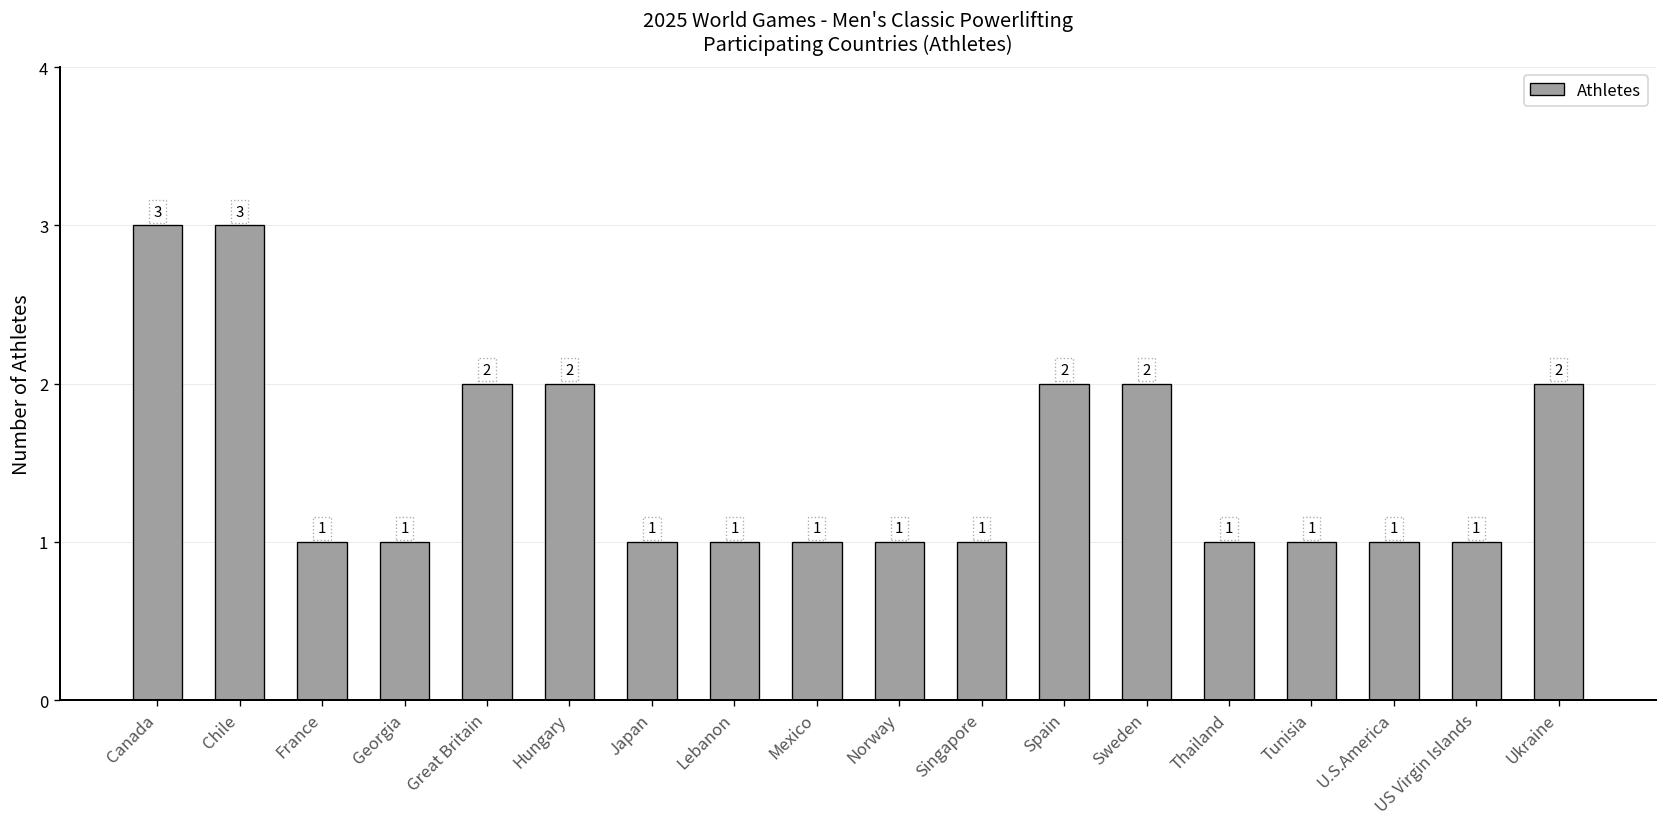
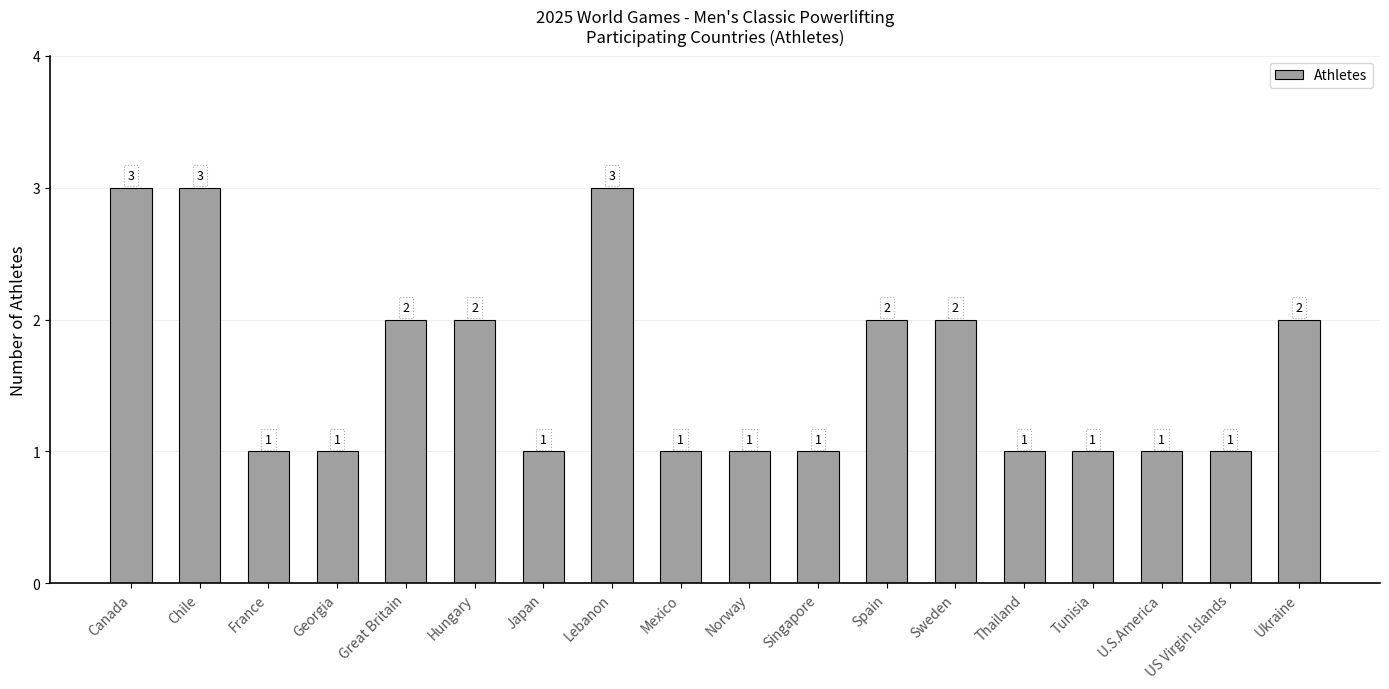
Lebanon: 1 -> 3
